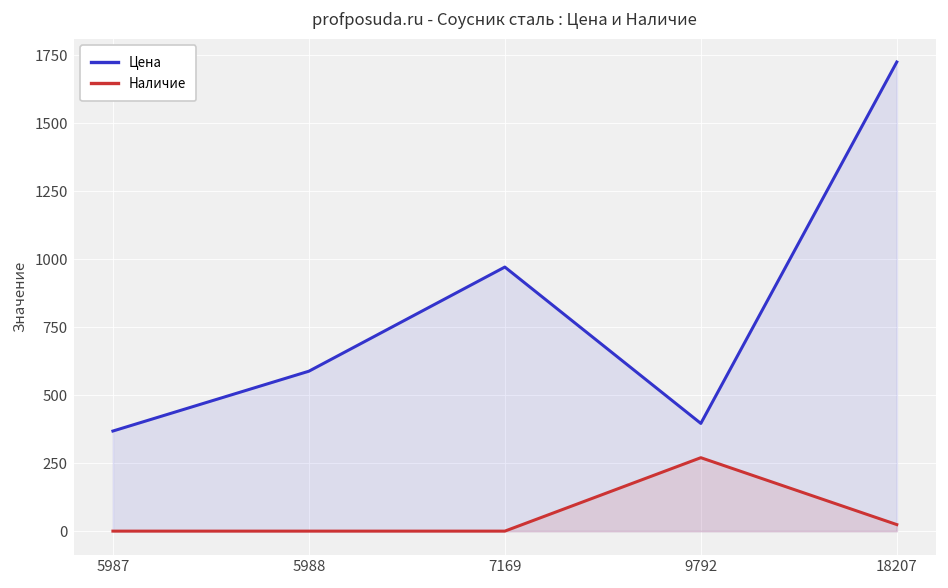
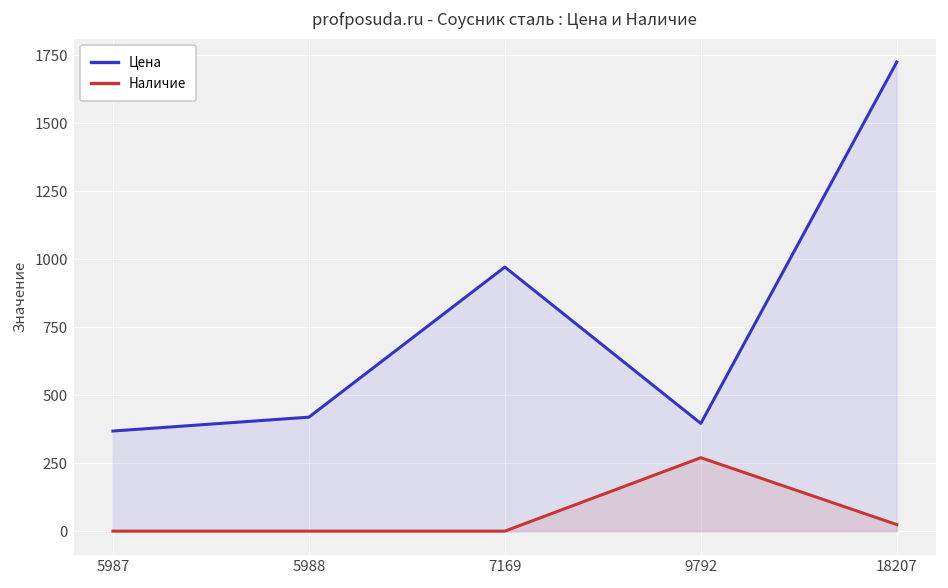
Цена, 5988: 590 -> 420
